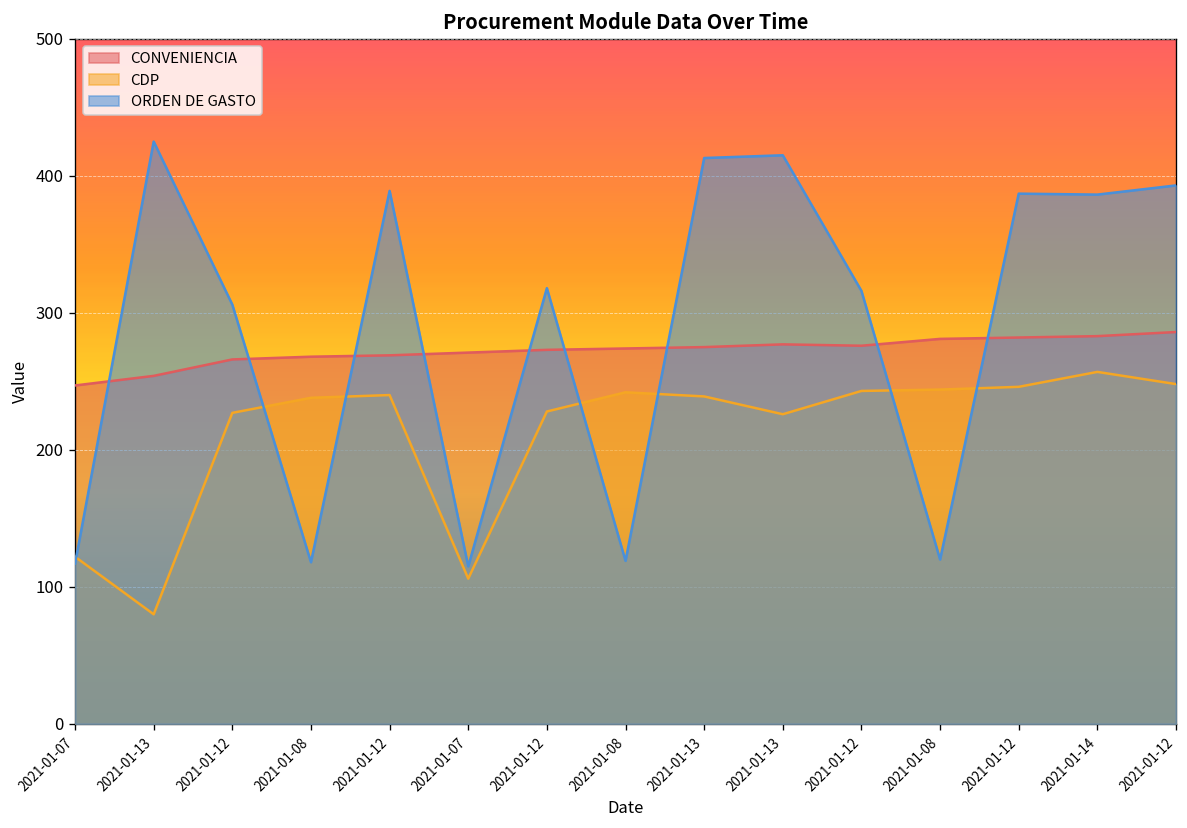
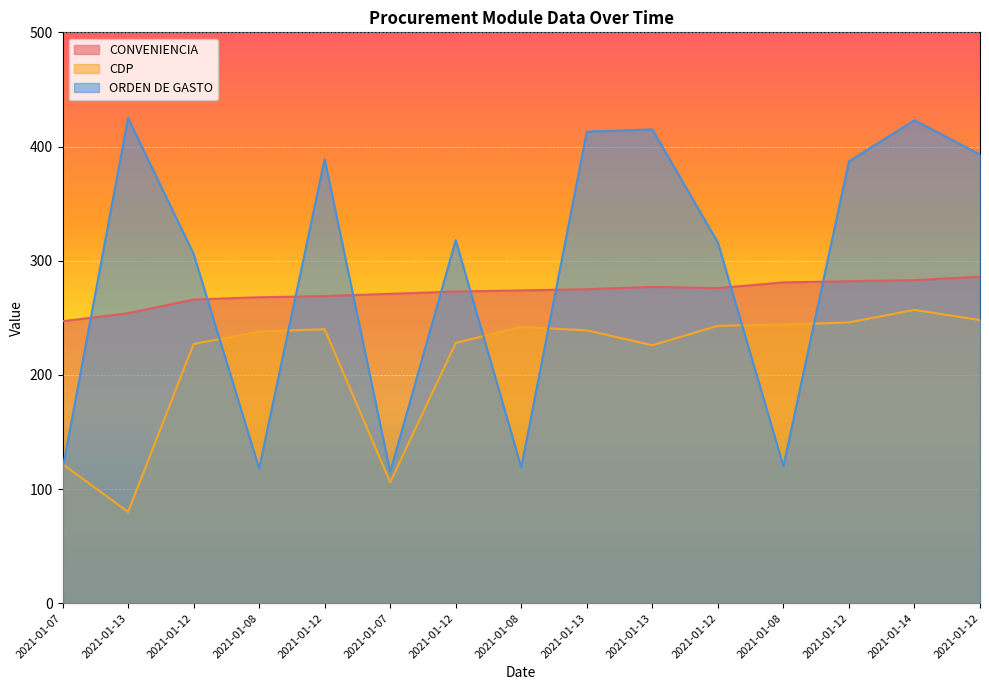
ORDEN DE GASTO, 2021-01-14: 386 -> 423
